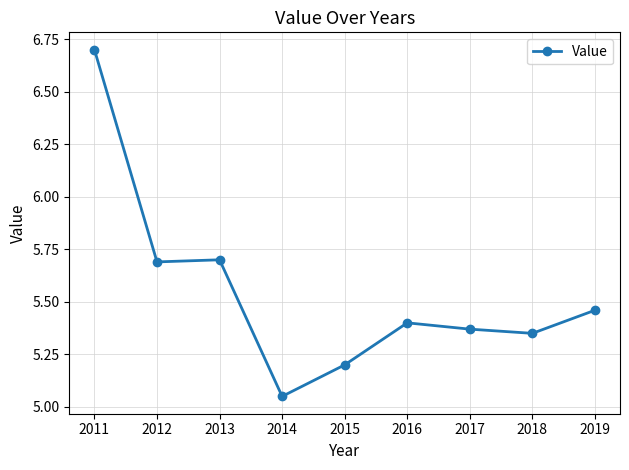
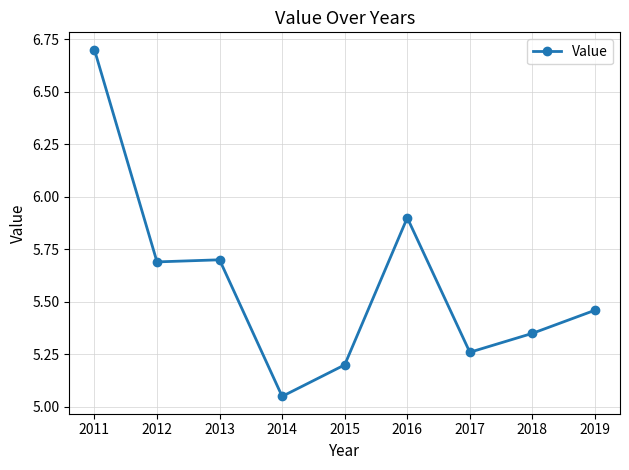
2016: 5.4 -> 5.9
2017: 5.37 -> 5.26
